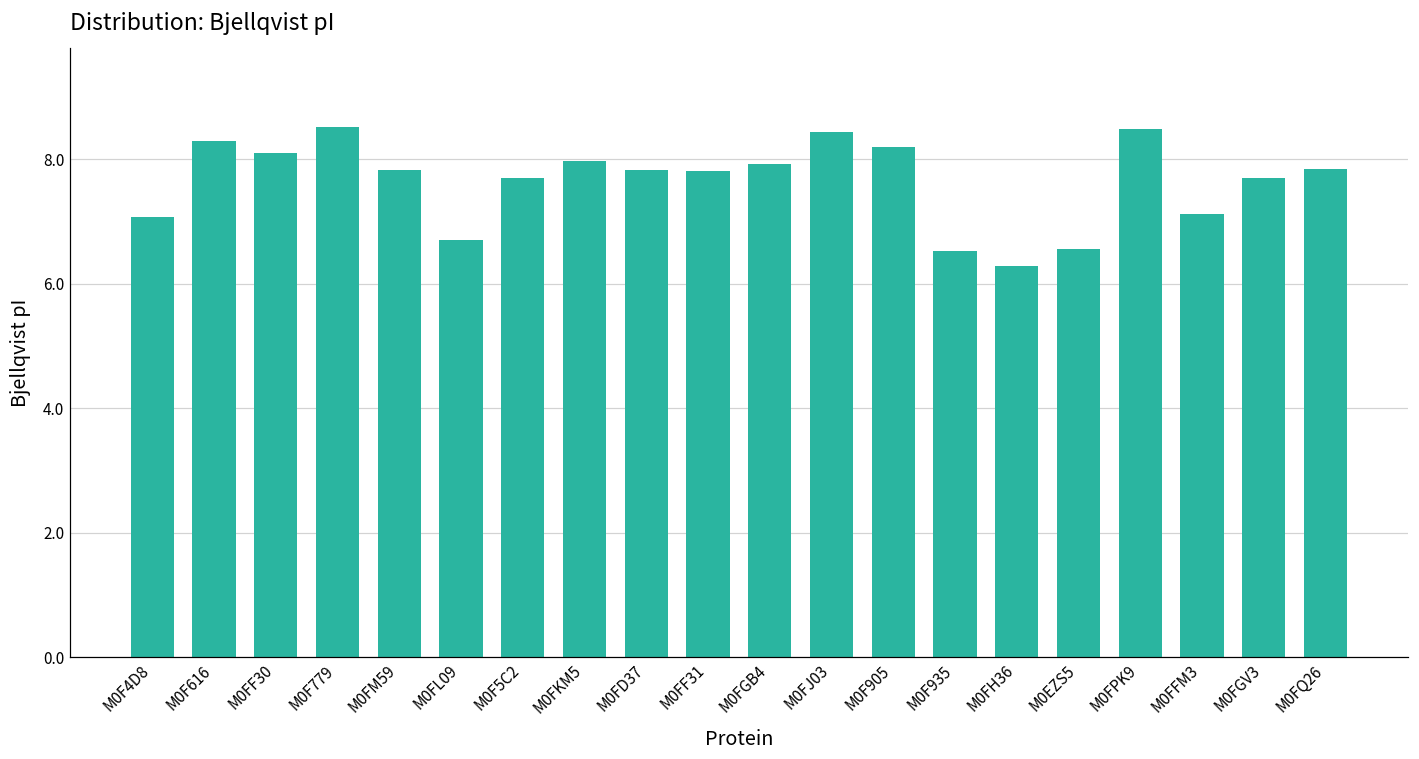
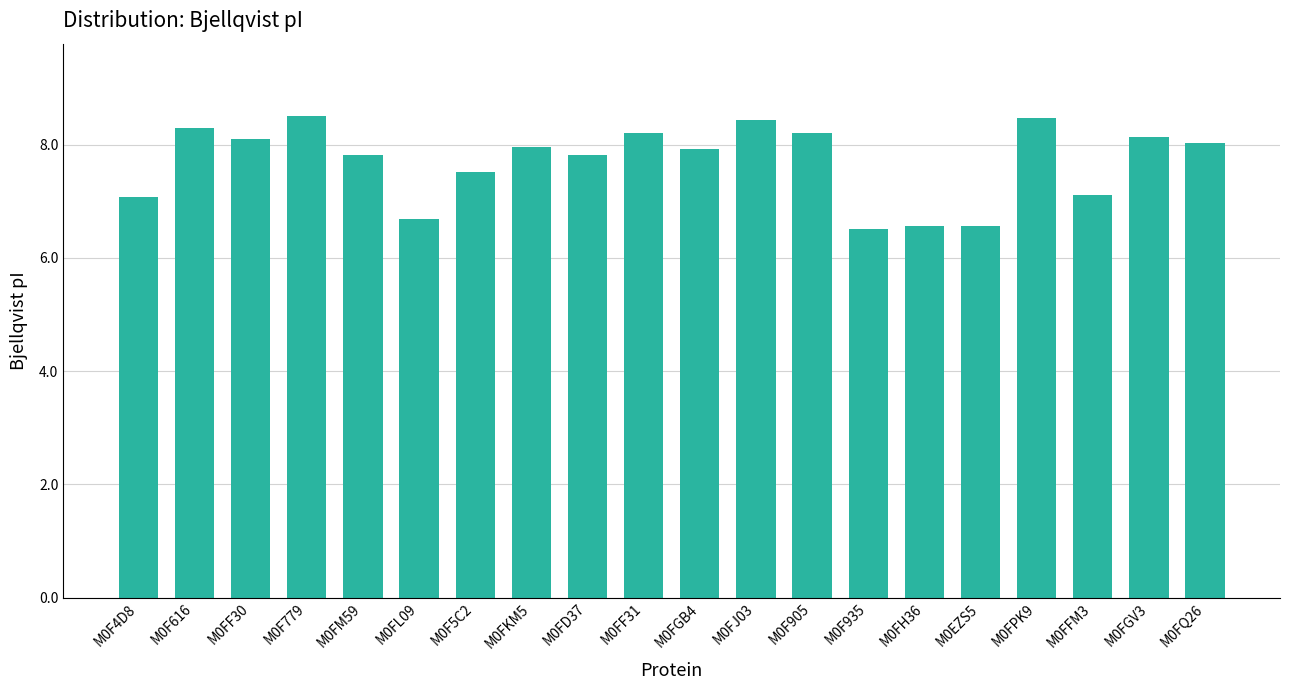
M0F5C2: 7.7 -> 7.5
M0FF31: 7.8 -> 8.2
M0FH36: 6.3 -> 6.6
M0FGV3: 7.7 -> 8.1
M0FQ26: 7.8 -> 8.0
